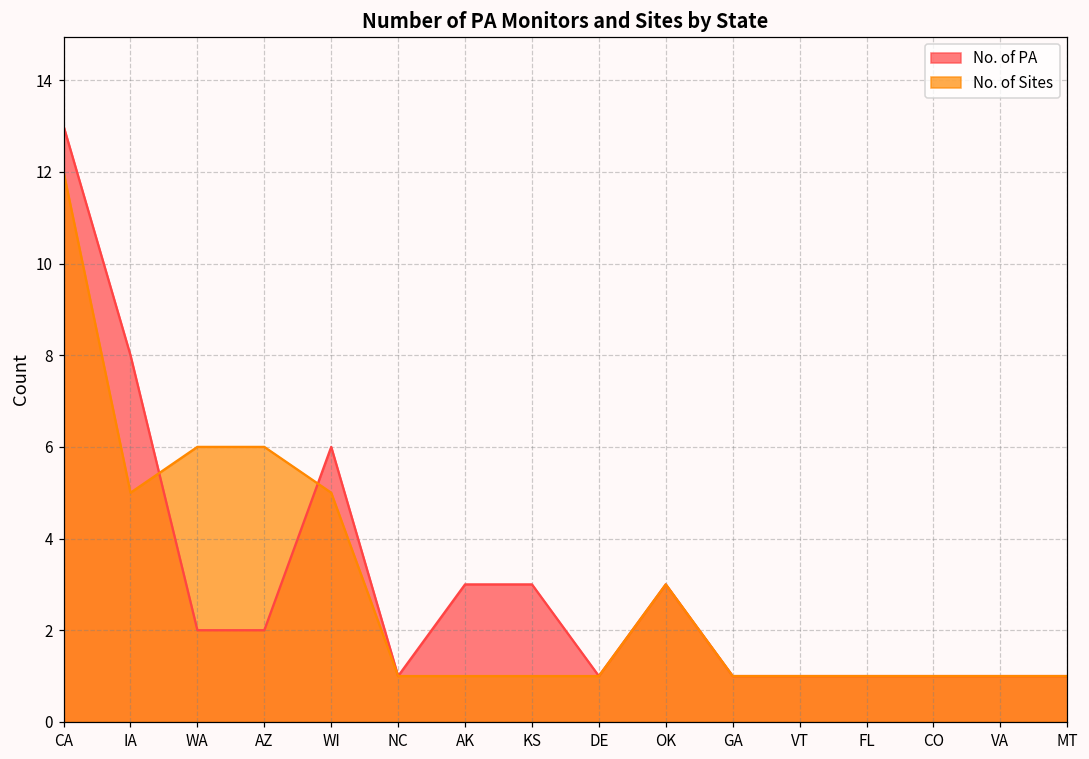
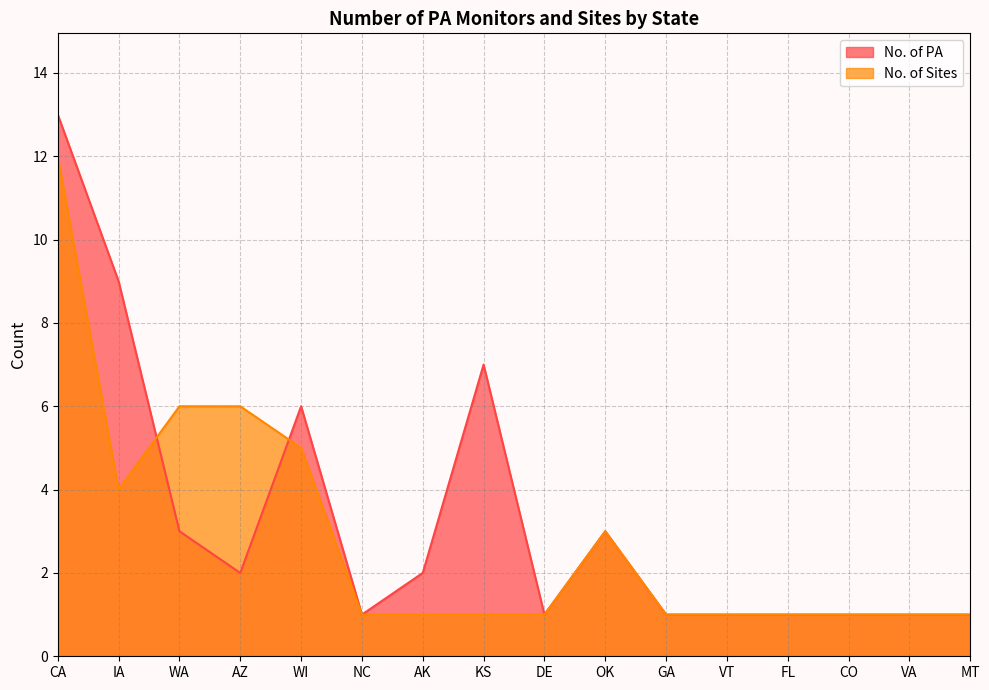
No. of PA, IA: 8 -> 9
No. of Sites, IA: 5 -> 4
No. of PA, WA: 2 -> 3
No. of PA, AK: 3 -> 2
No. of PA, KS: 3 -> 7
